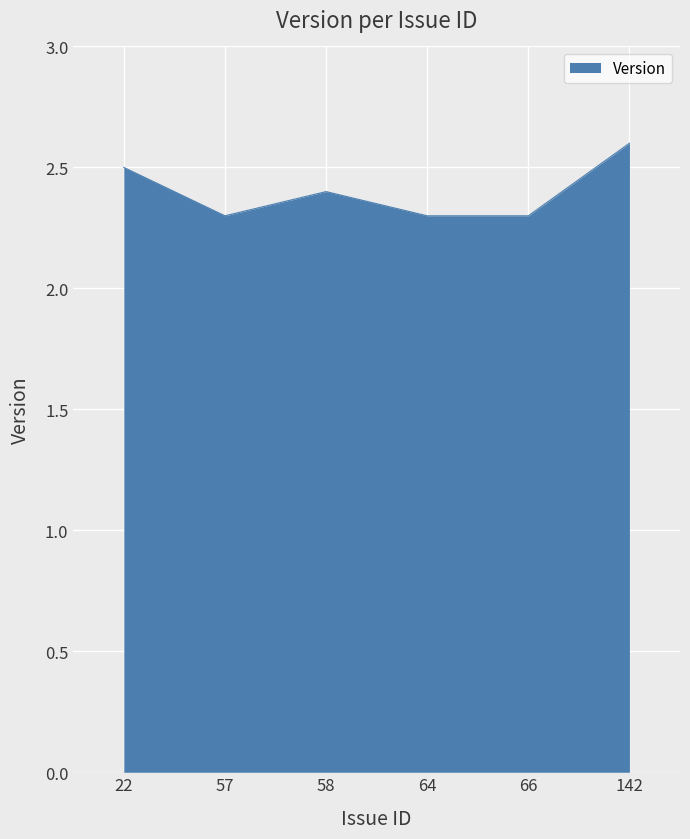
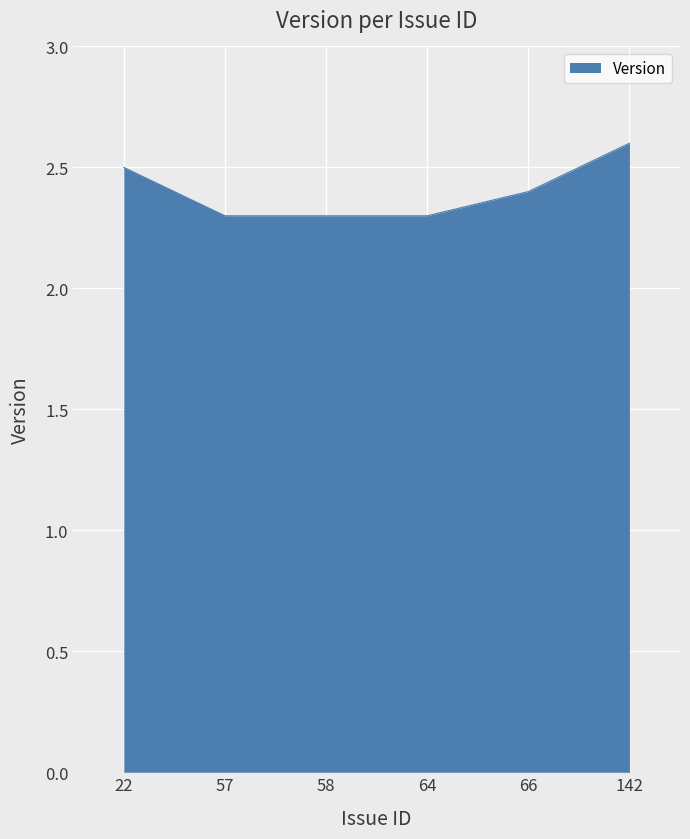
58: 2.4 -> 2.3
66: 2.3 -> 2.4
